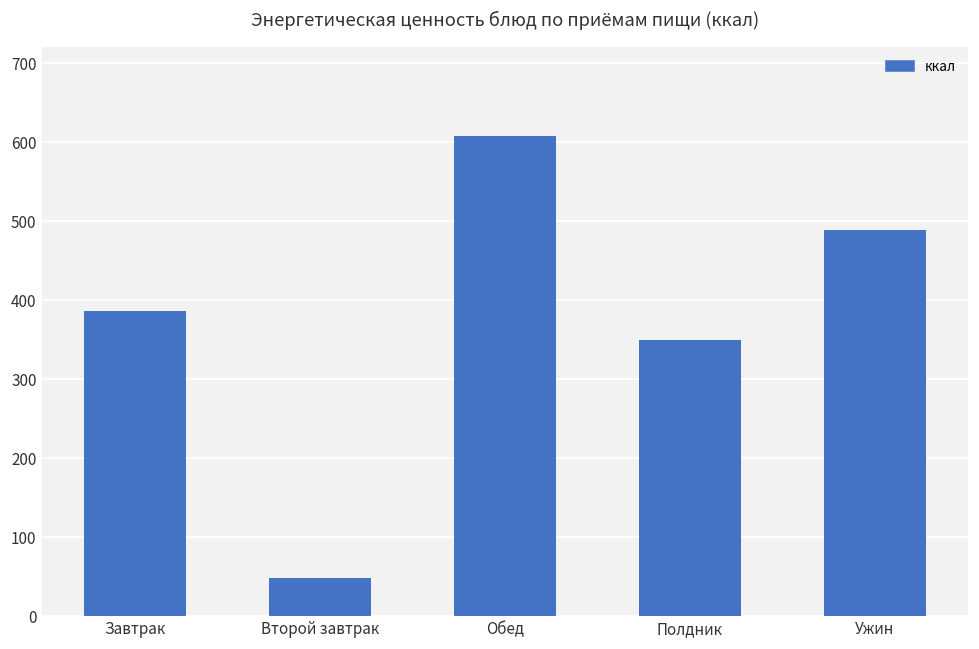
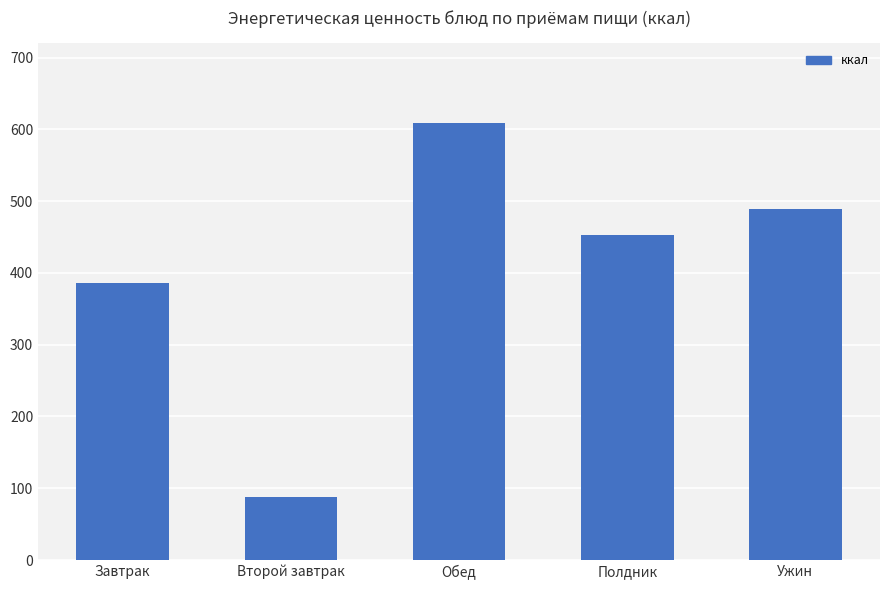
Второй завтрак: 50 -> 90
Полдник: 350 -> 450
